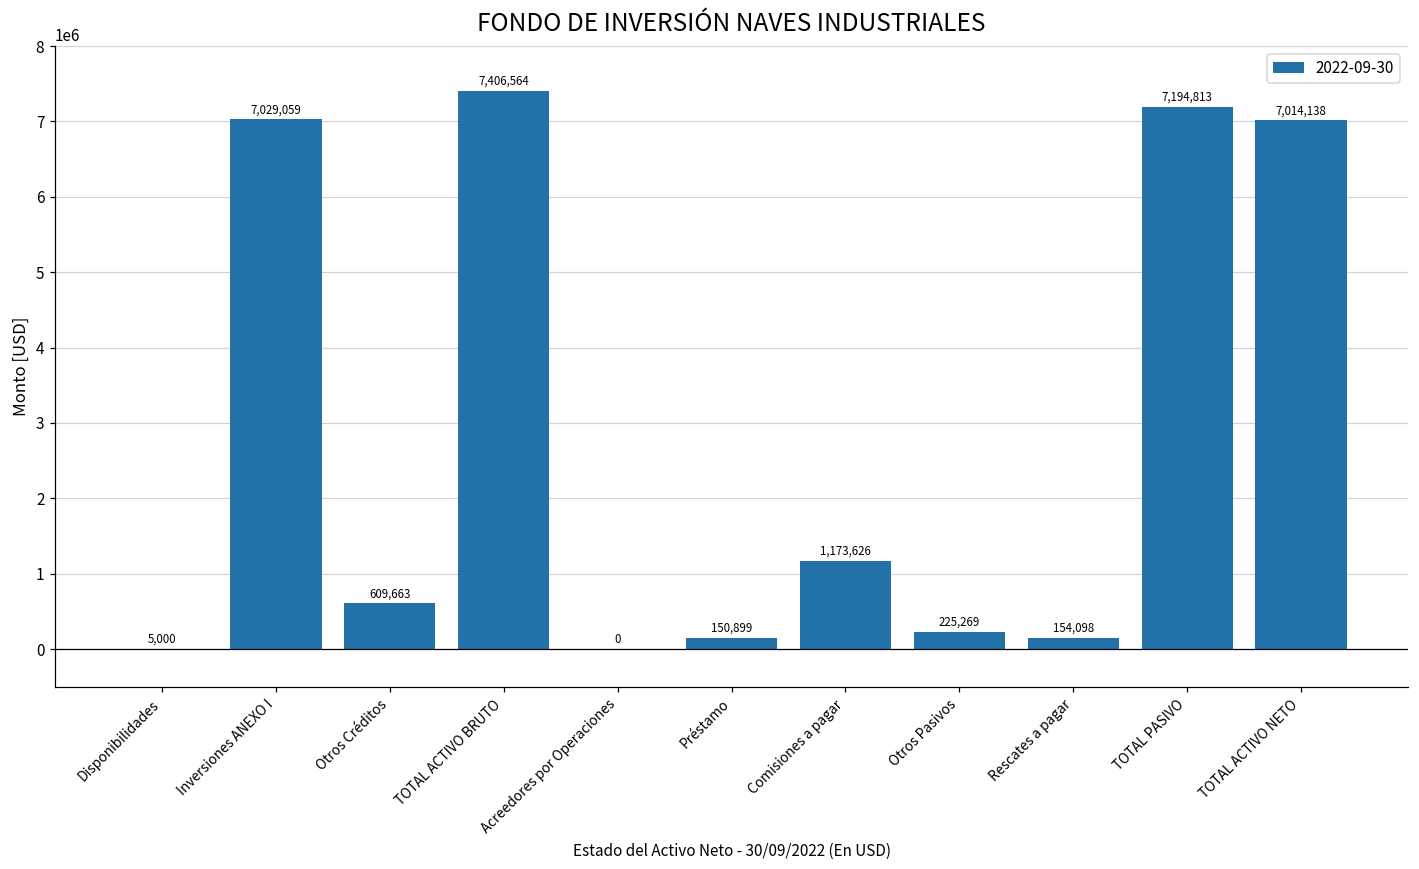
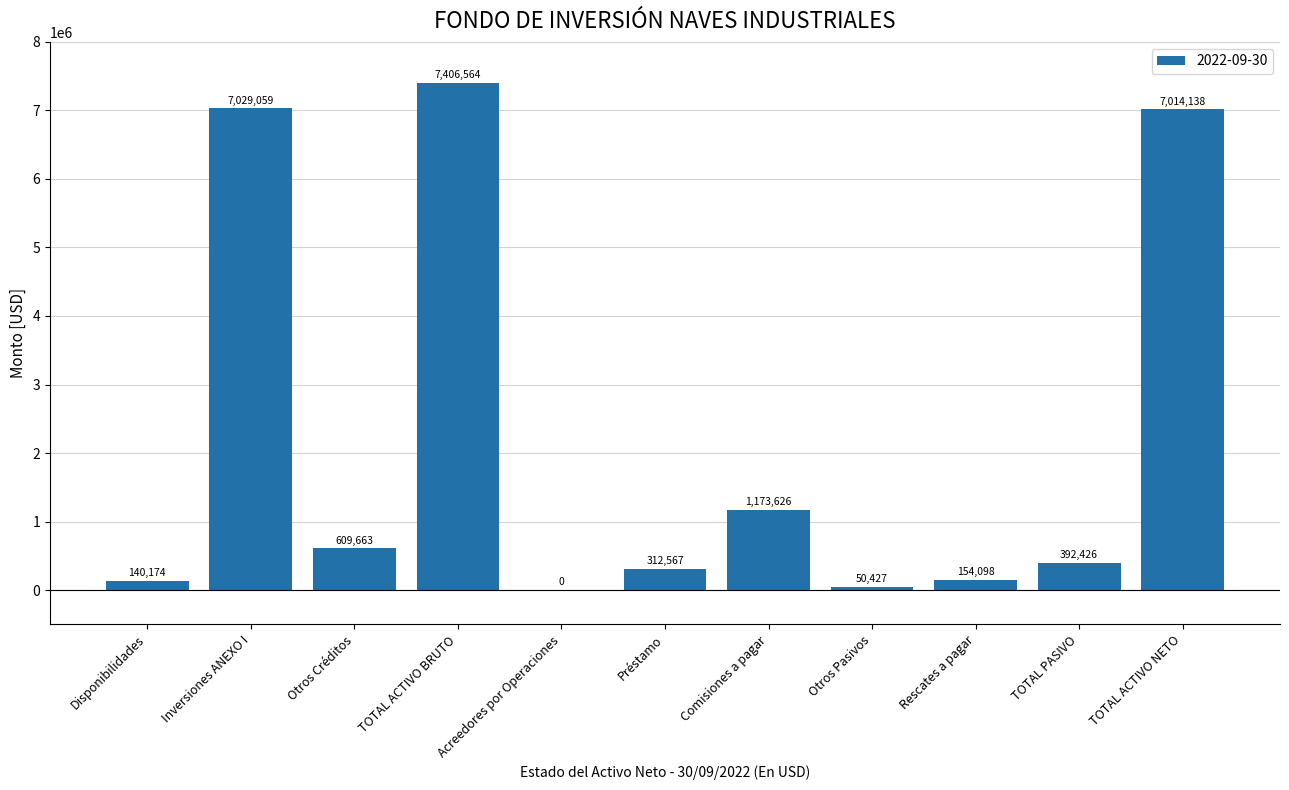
Disponibilidades: 5,000 -> 140,174
Préstamo: 150,899 -> 312,567
Otros Pasivos: 225,269 -> 50,427
TOTAL PASIVO: 7,194,813 -> 392,426
